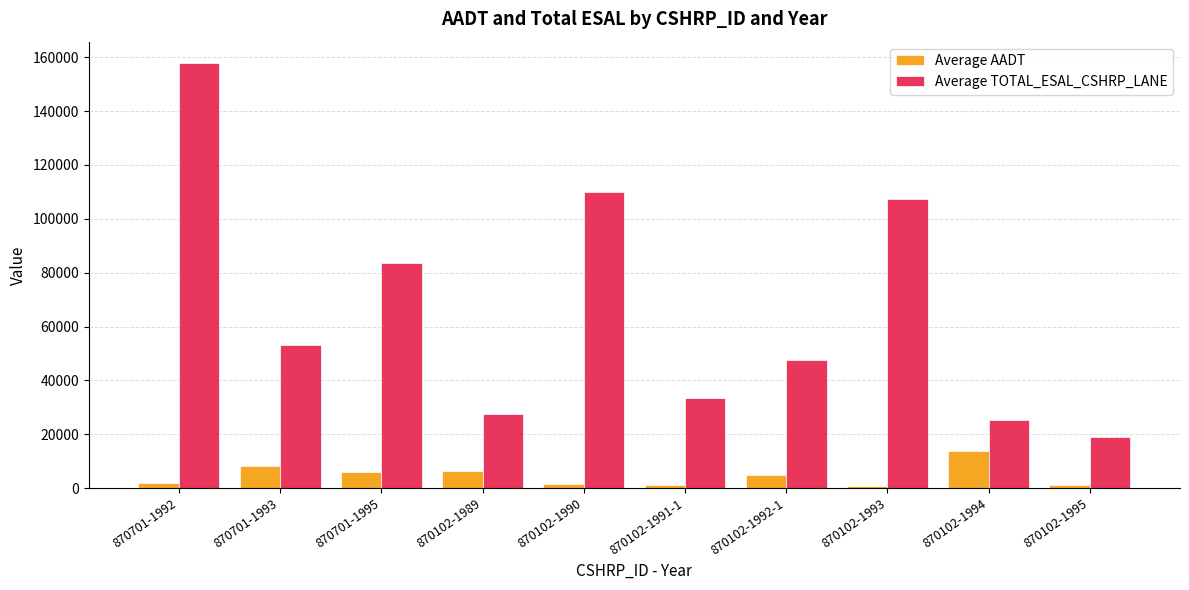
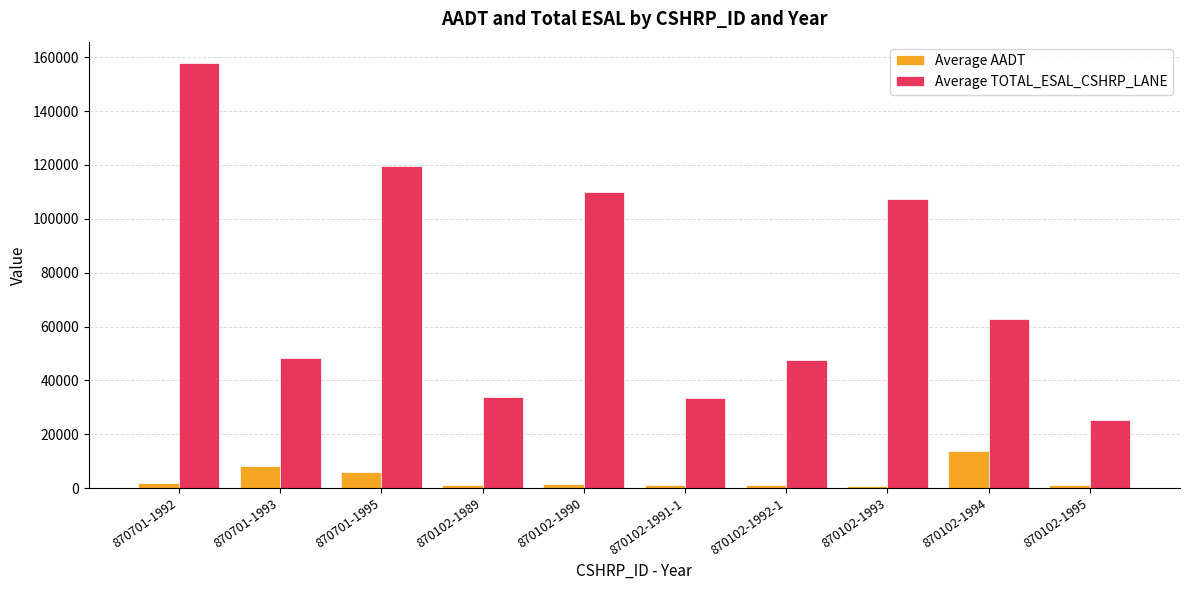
Average TOTAL_ESAL_CSHRP_LANE, 870701-1993: 53000 -> 48000
Average TOTAL_ESAL_CSHRP_LANE, 870701-1995: 83000 -> 120000
Average AADT, 870102-1989: 6000 -> 1000
Average TOTAL_ESAL_CSHRP_LANE, 870102-1989: 27000 -> 34000
Average AADT, 870102-1992-1: 5000 -> 1000
Average TOTAL_ESAL_CSHRP_LANE, 870102-1994: 25000 -> 63000
Average TOTAL_ESAL_CSHRP_LANE, 870102-1995: 19000 -> 25000
